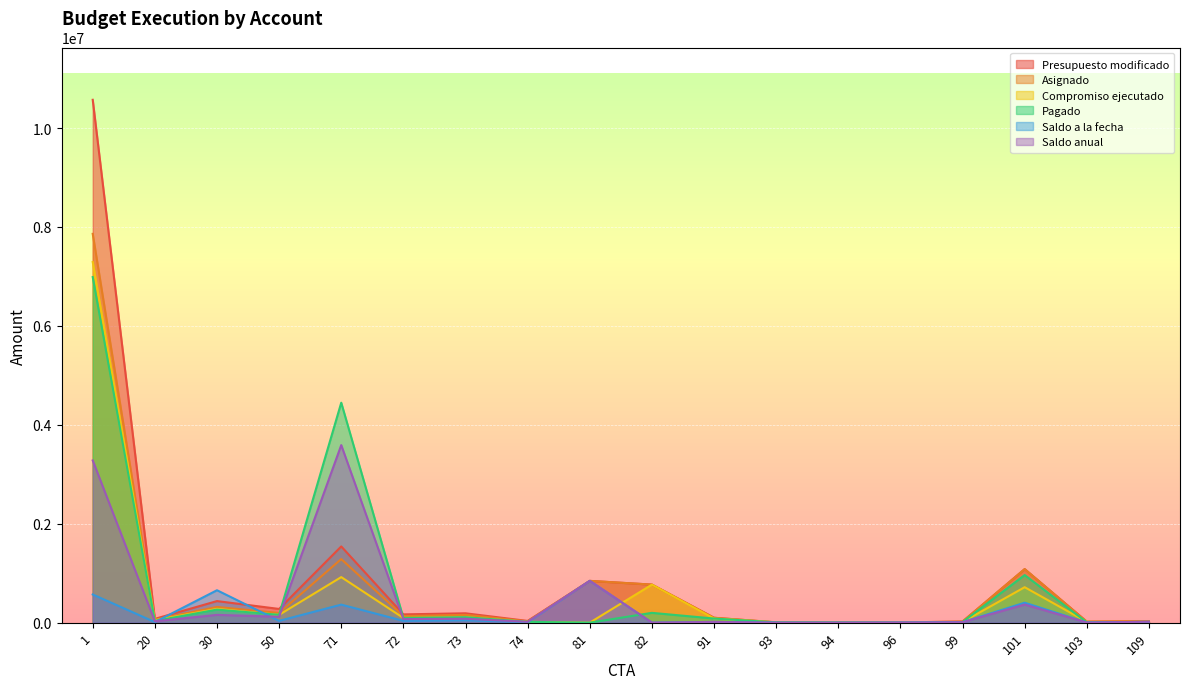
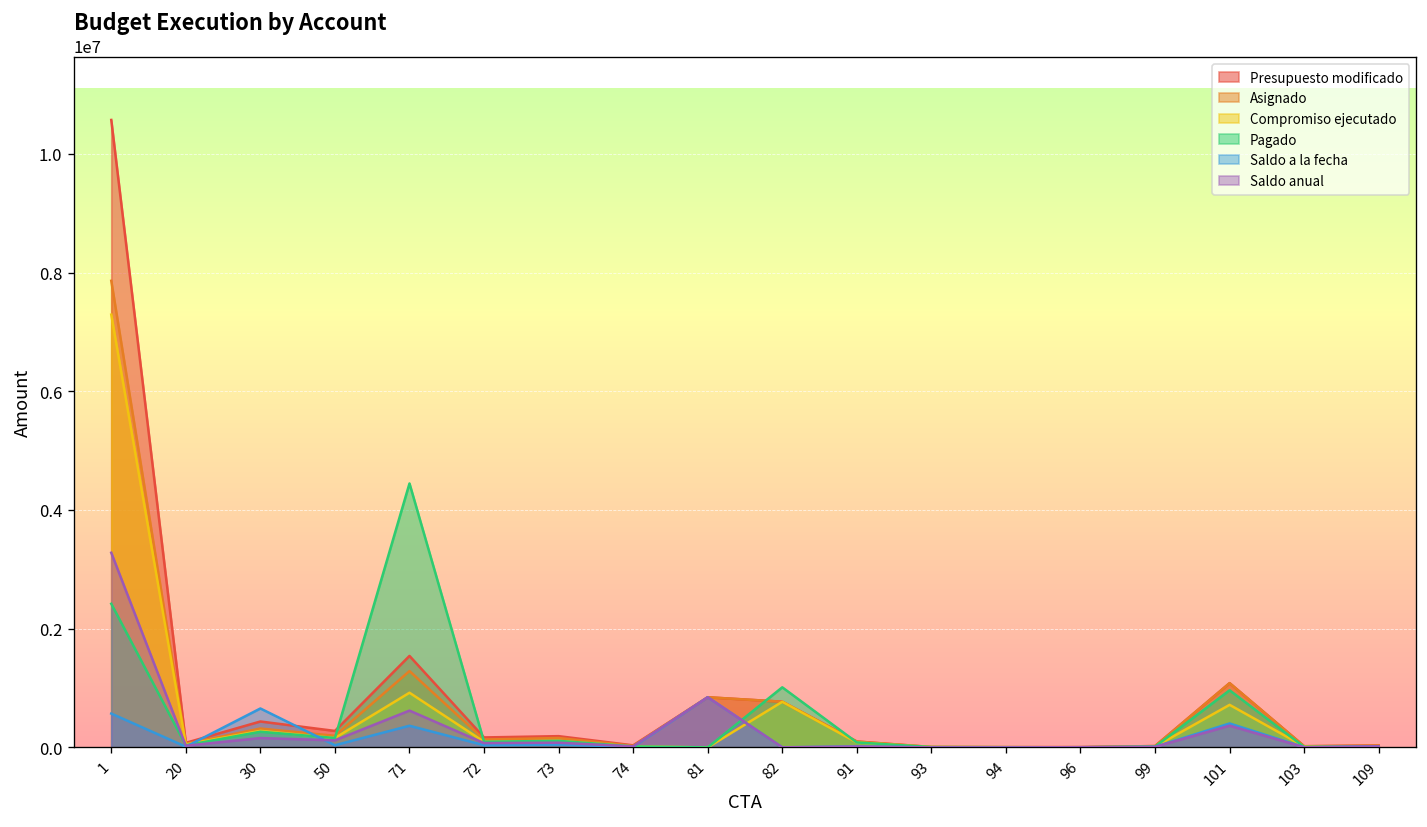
Pagado, 1: 7000000 -> 2400000
Saldo anual, 71: 3600000 -> 600000
Pagado, 82: 200000 -> 1000000
